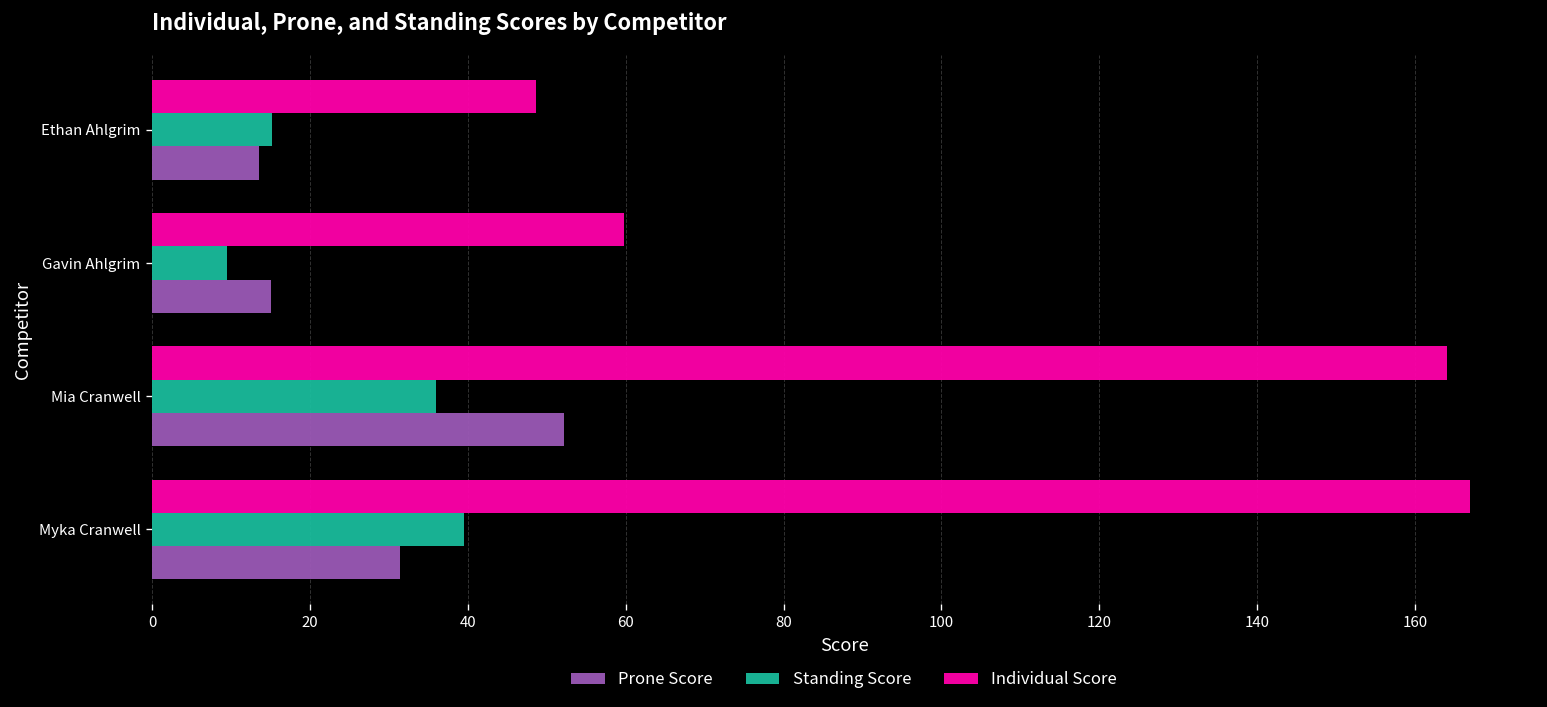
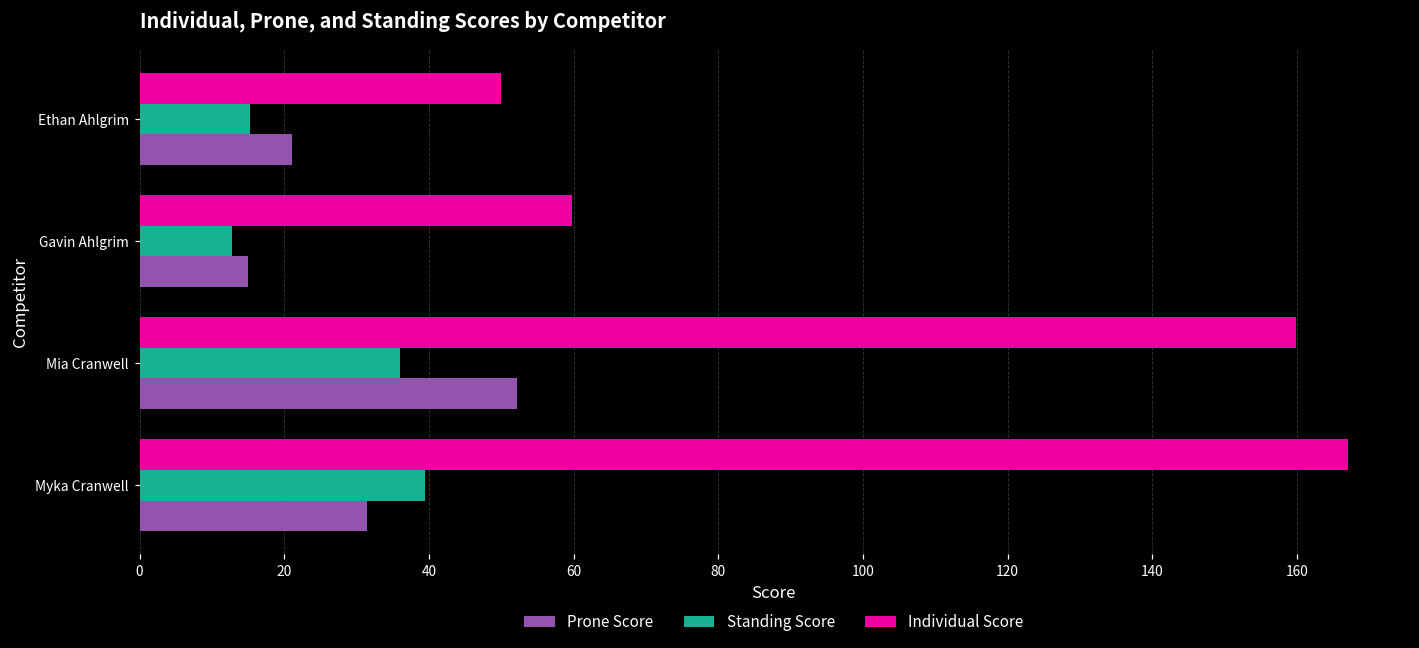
Individual Score, Ethan Ahlgrim: 49 -> 50
Prone Score, Ethan Ahlgrim: 14 -> 21
Standing Score, Gavin Ahlgrim: 10 -> 13
Individual Score, Mia Cranwell: 164 -> 160
